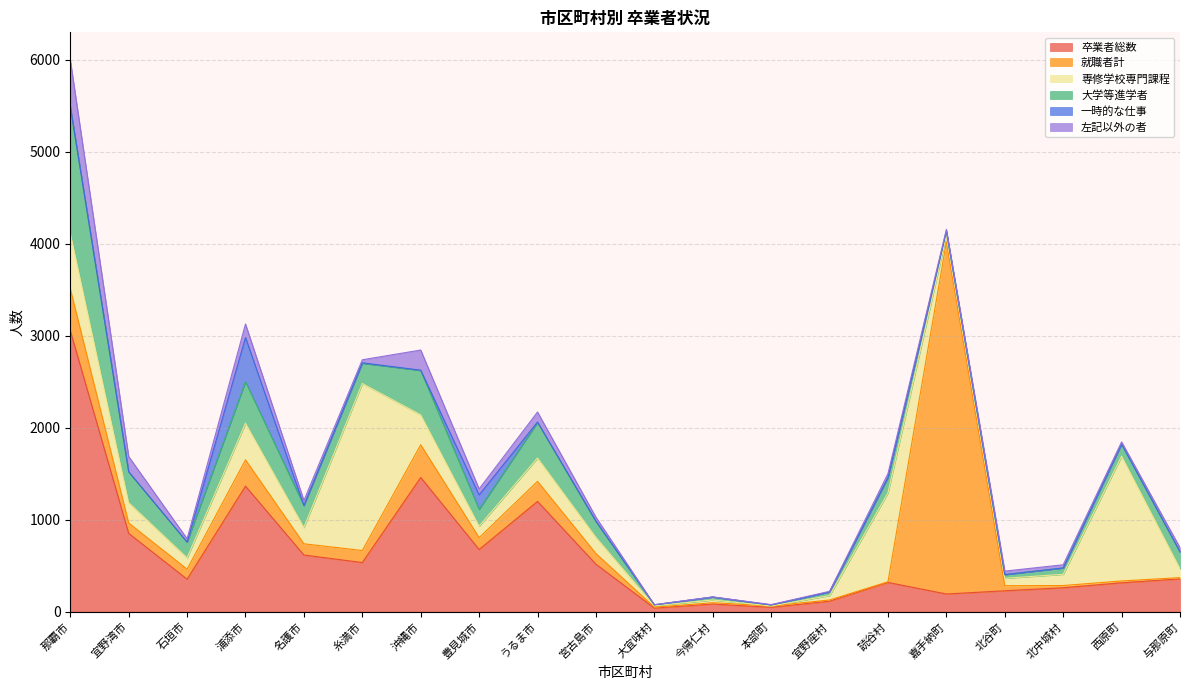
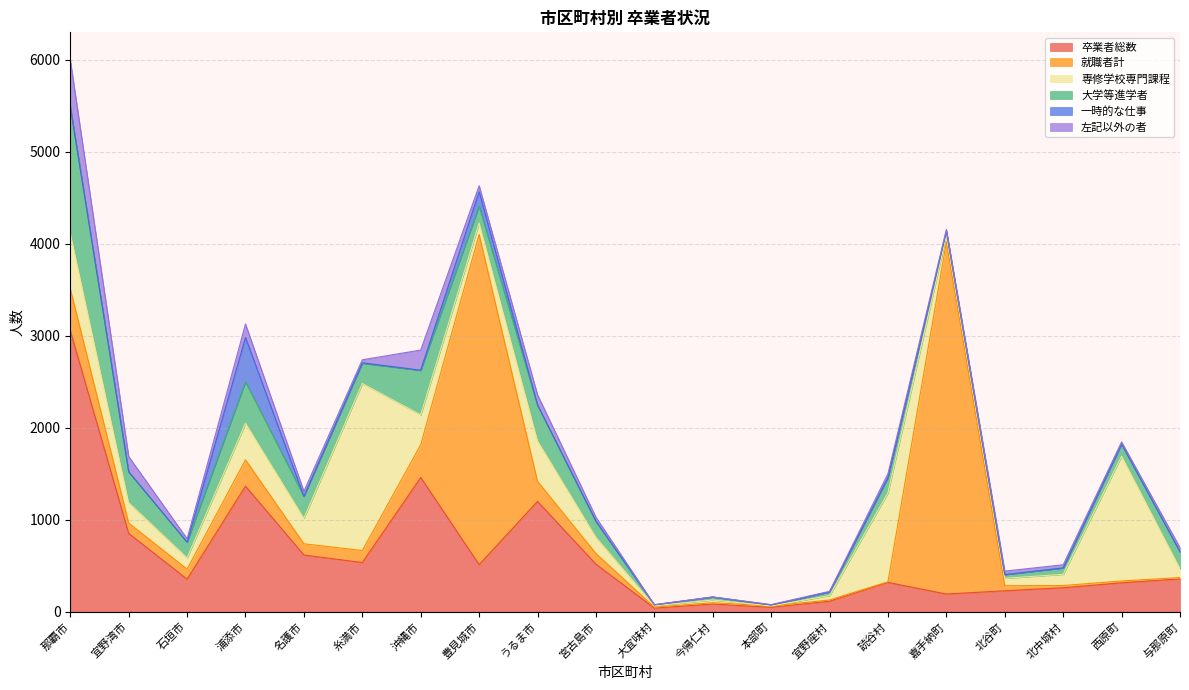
専修学校専門課程, 名護市: 200 -> 300
卒業者総数, 豊見城市: 700 -> 500
就職者計, 豊見城市: 100 -> 3600
専修学校専門課程, うるま市: 300 -> 400
